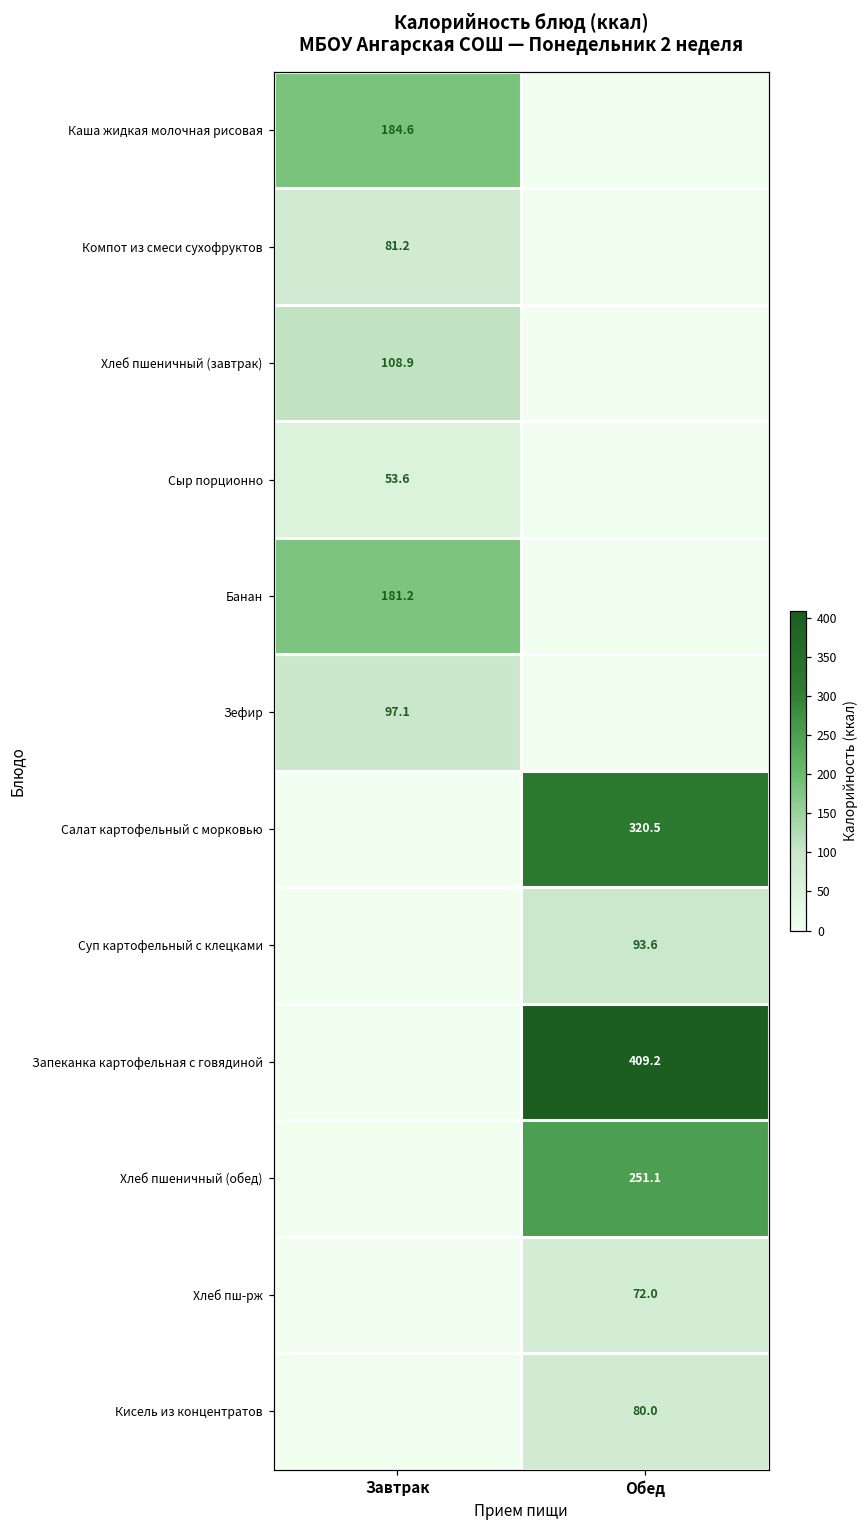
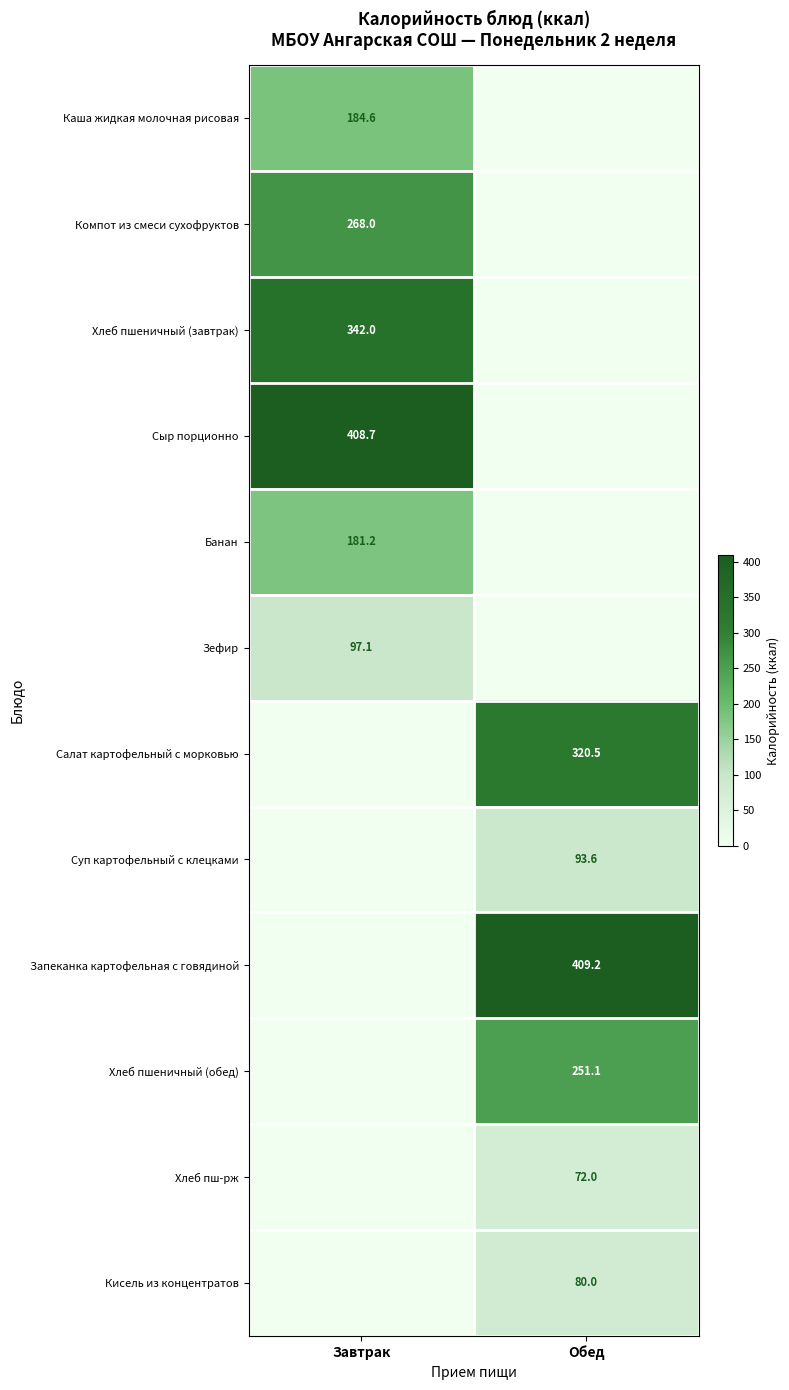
Компот из смеси сухофруктов, Завтрак: 81.2 -> 268.0
Хлеб пшеничный (завтрак), Завтрак: 108.9 -> 342.0
Сыр порционно, Завтрак: 53.6 -> 408.7
